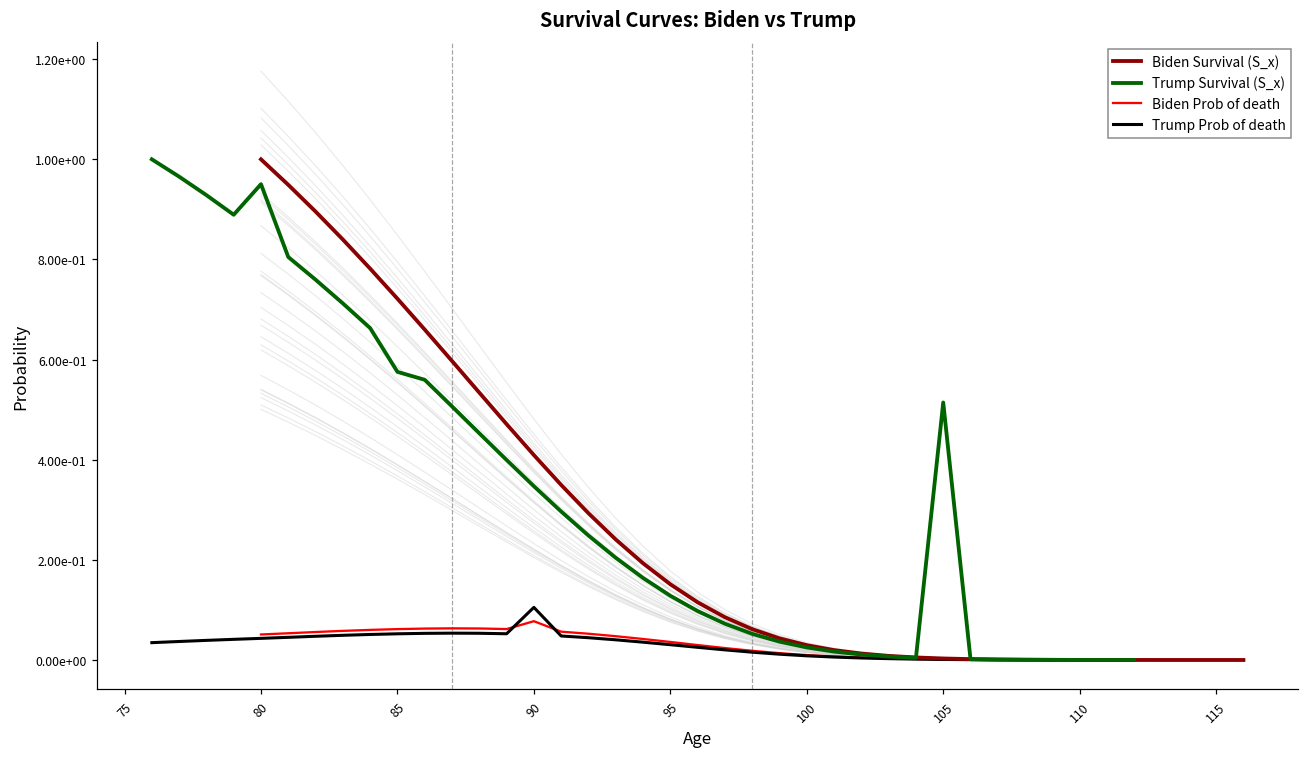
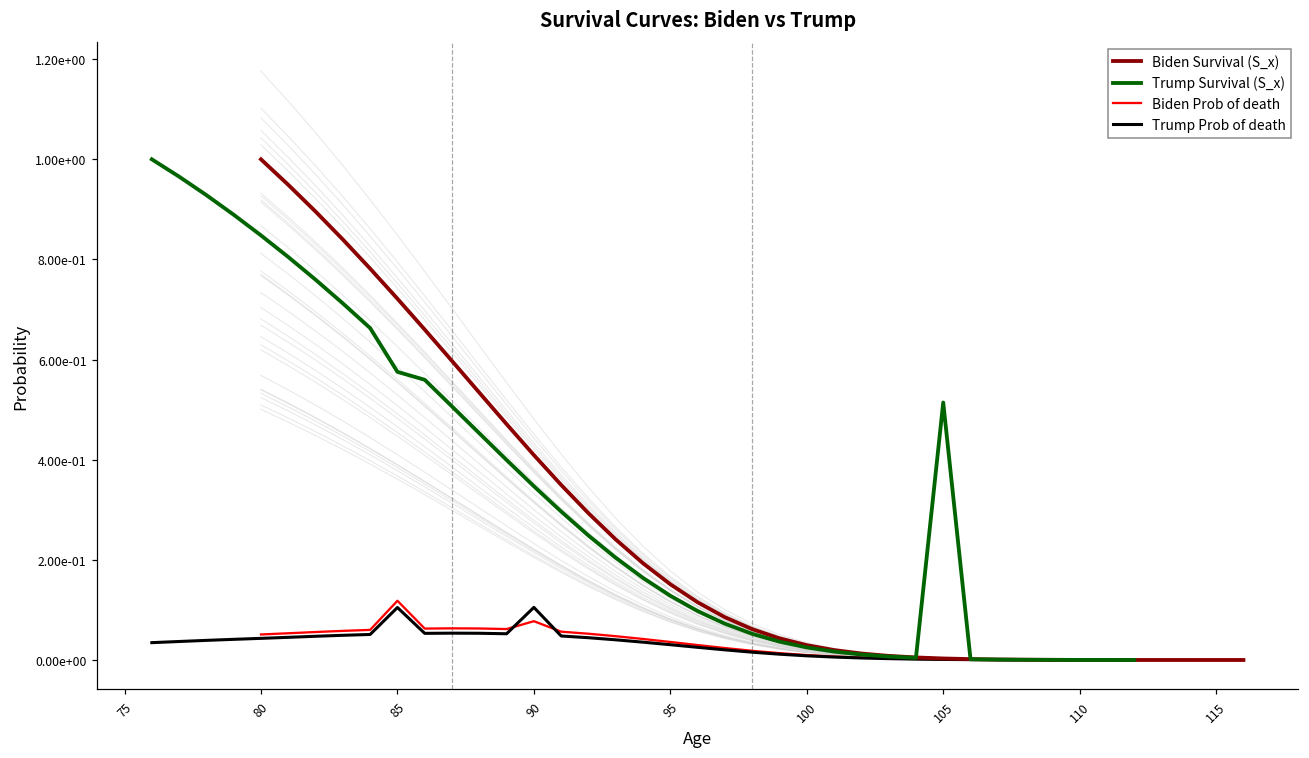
Trump Survival (S_x), 80: 0.95 -> 0.85
Biden Prob of death, 85: 0.06 -> 0.12
Trump Prob of death, 85: 0.05 -> 0.10
